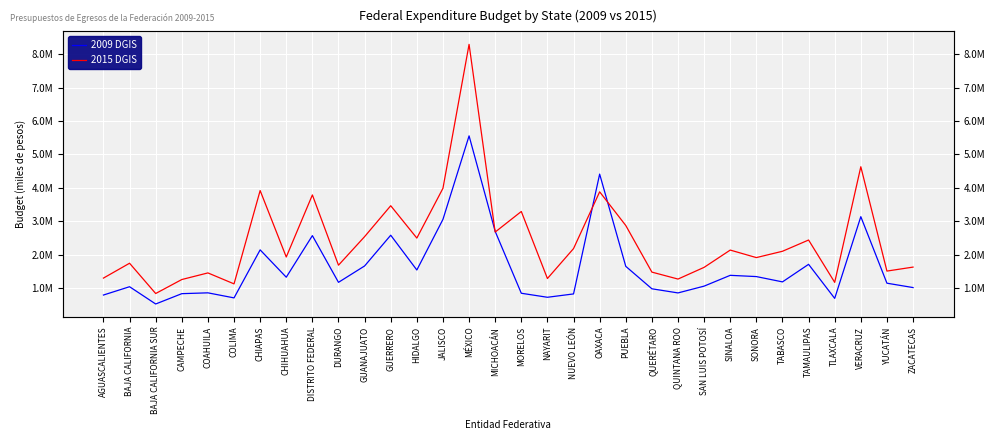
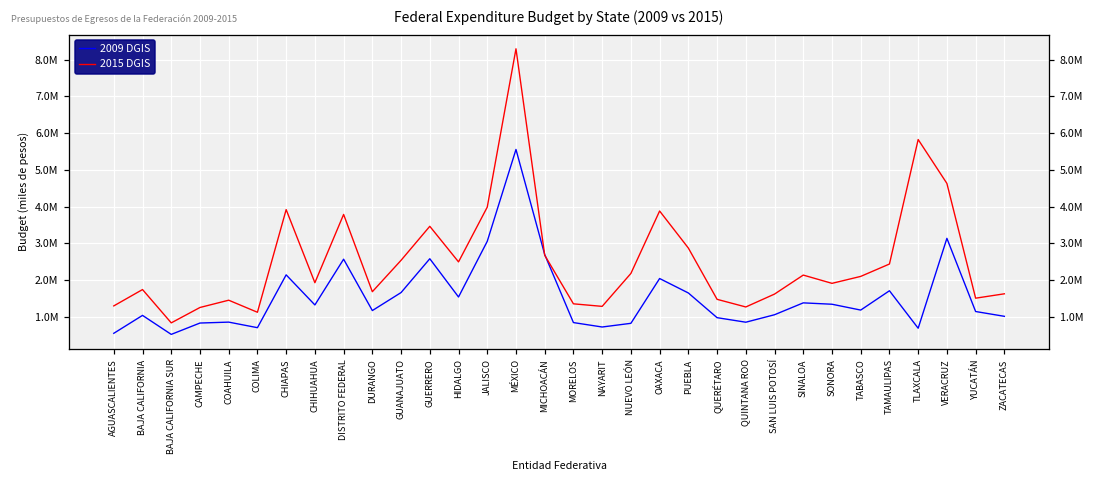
2009 DGIS, AGUASCALIENTES: 800000 -> 500000
2015 DGIS, MORELOS: 3300000 -> 1400000
2009 DGIS, OAXACA: 4400000 -> 2000000
2015 DGIS, TLAXCALA: 1200000 -> 5800000
